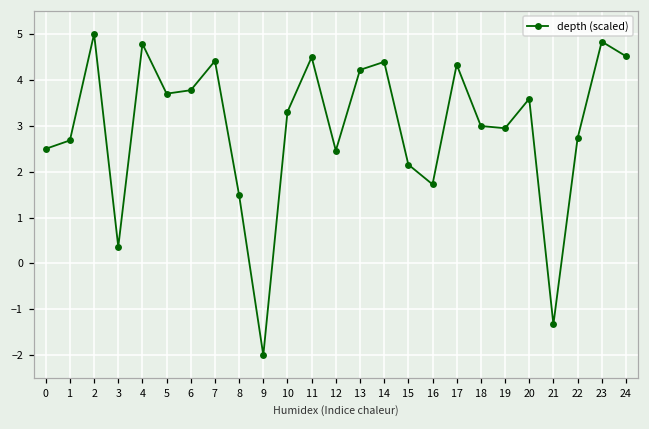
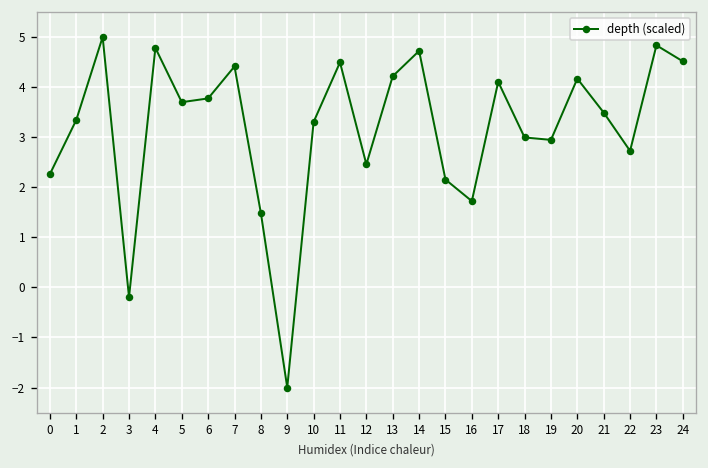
0: 2.5 -> 2.3
1: 2.7 -> 3.3
3: 0.4 -> -0.2
14: 4.4 -> 4.7
17: 4.3 -> 4.1
20: 3.6 -> 4.2
21: -1.3 -> 3.5
